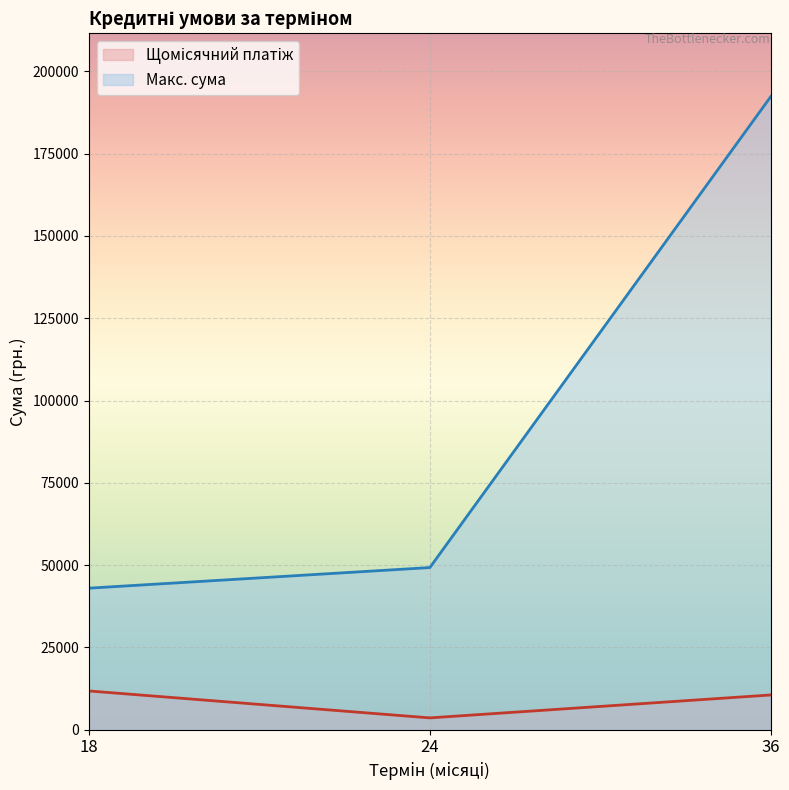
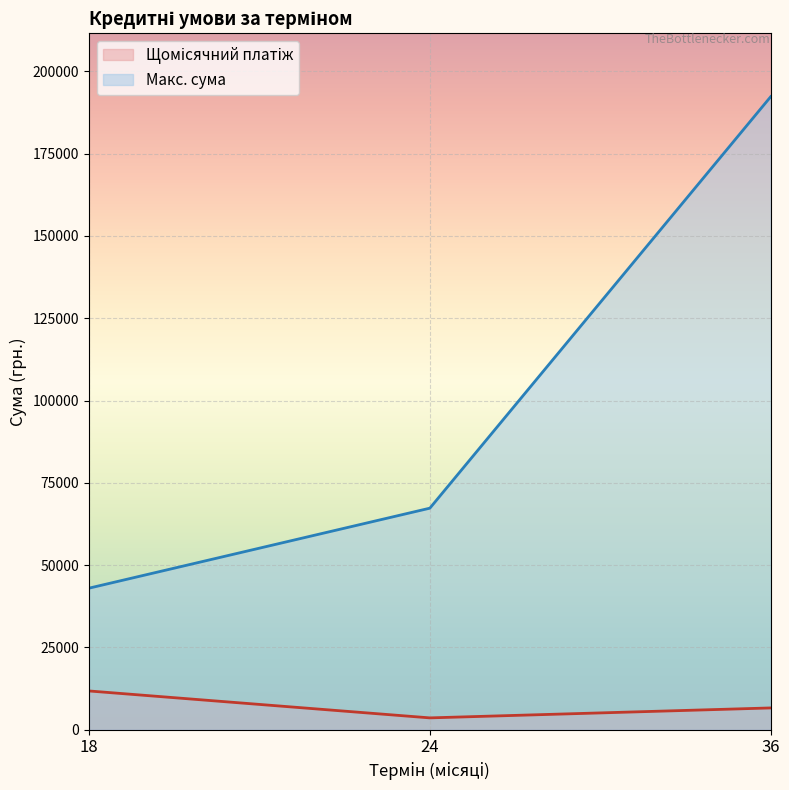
Макс. сума, 24: 49000 -> 67000
Щомісячний платіж, 36: 11000 -> 7000
